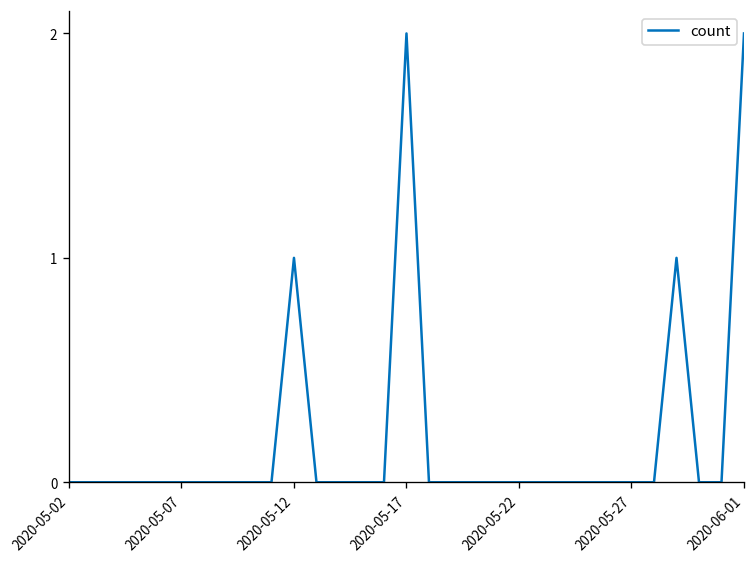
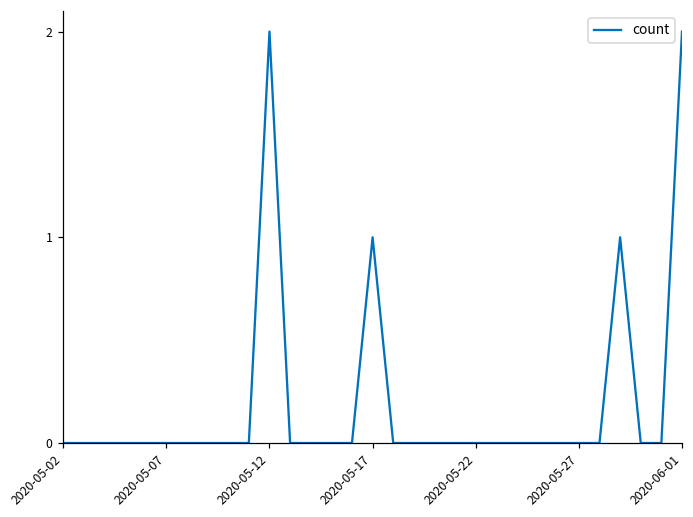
2020-05-12: 1 -> 2
2020-05-17: 2 -> 1
